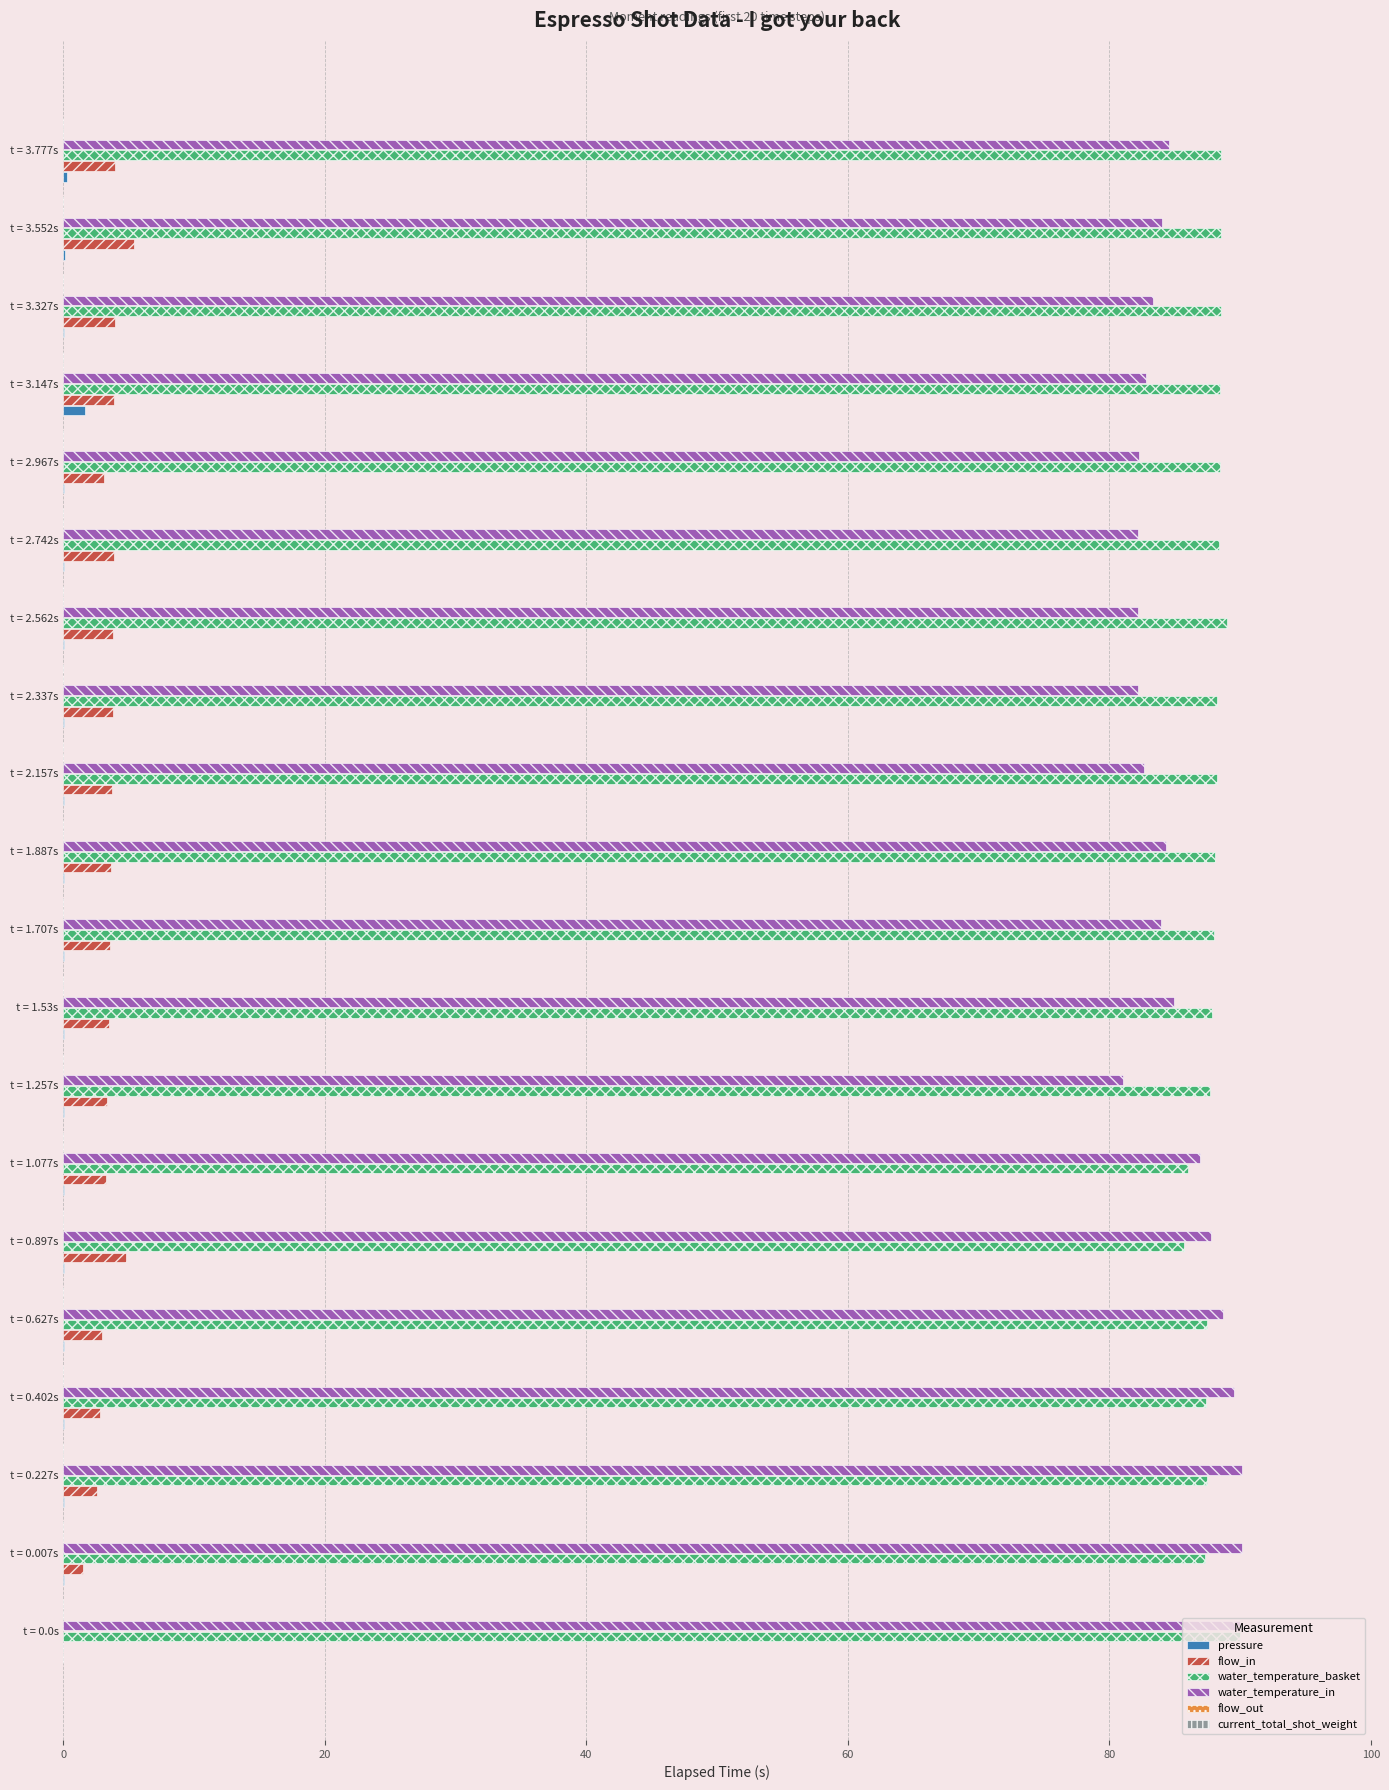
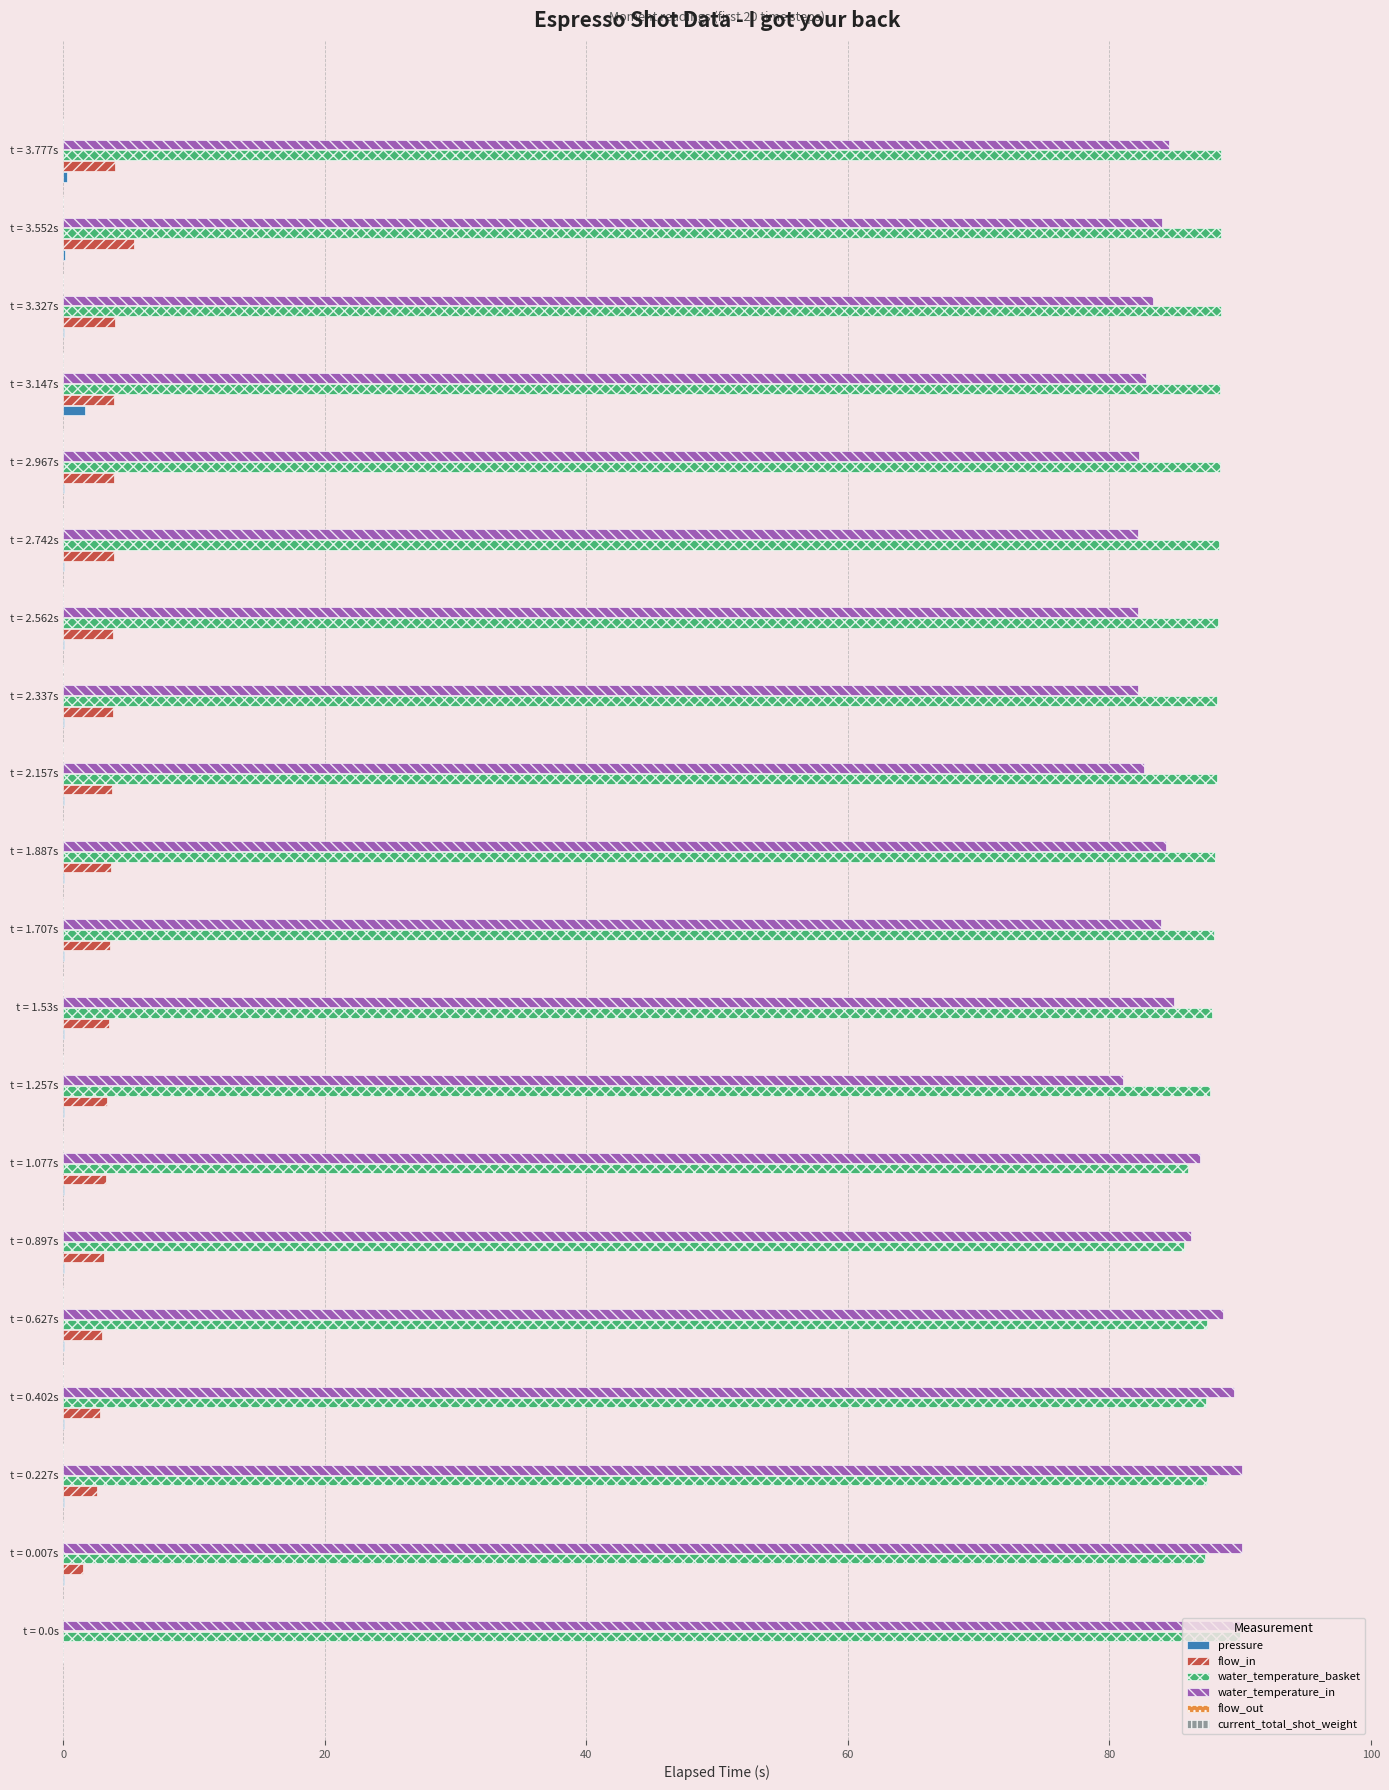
flow_in, t = 2.967s: 3.1 -> 3.9
water_temperature_basket, t = 2.562s: 89.0 -> 88.3
water_temperature_in, t = 0.897s: 87.8 -> 86.3
flow_in, t = 0.897s: 4.8 -> 3.1
